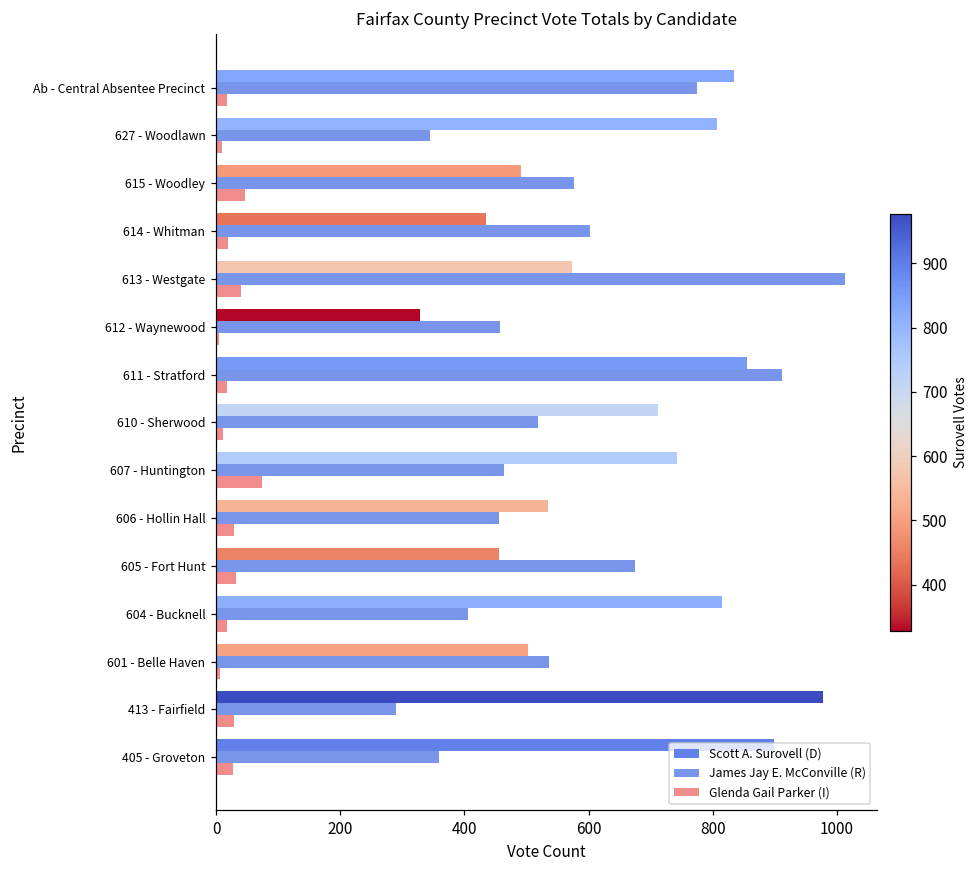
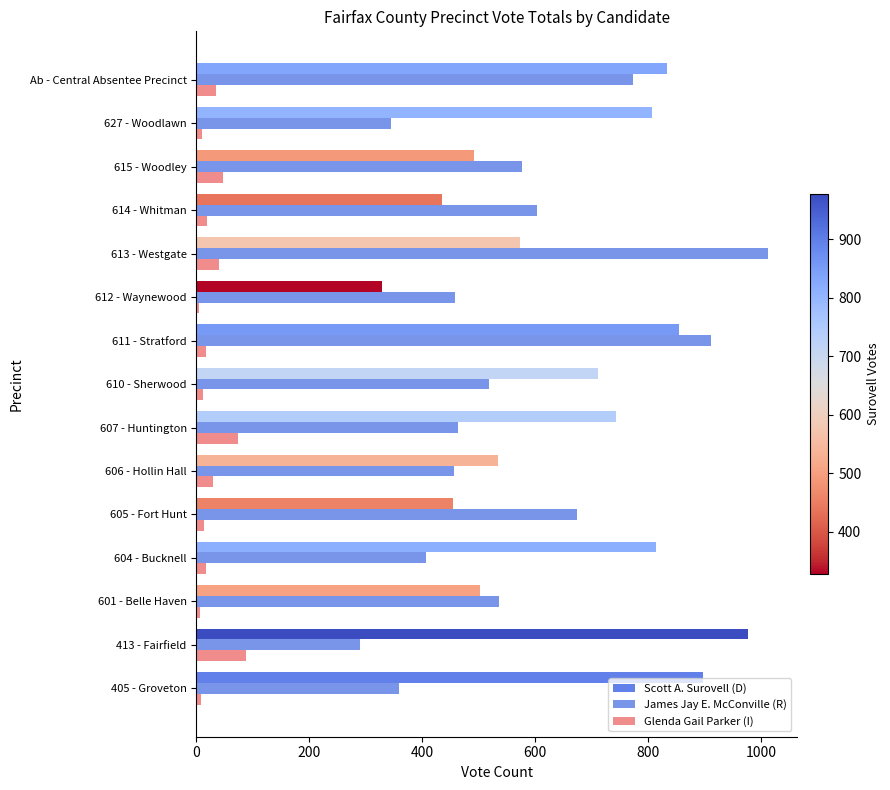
Glenda Gail Parker (I), Ab - Central Absentee Precinct: 20 -> 40
Glenda Gail Parker (I), 605 - Fort Hunt: 30 -> 10
Glenda Gail Parker (I), 413 - Fairfield: 30 -> 90
Glenda Gail Parker (I), 405 - Groveton: 30 -> 10
